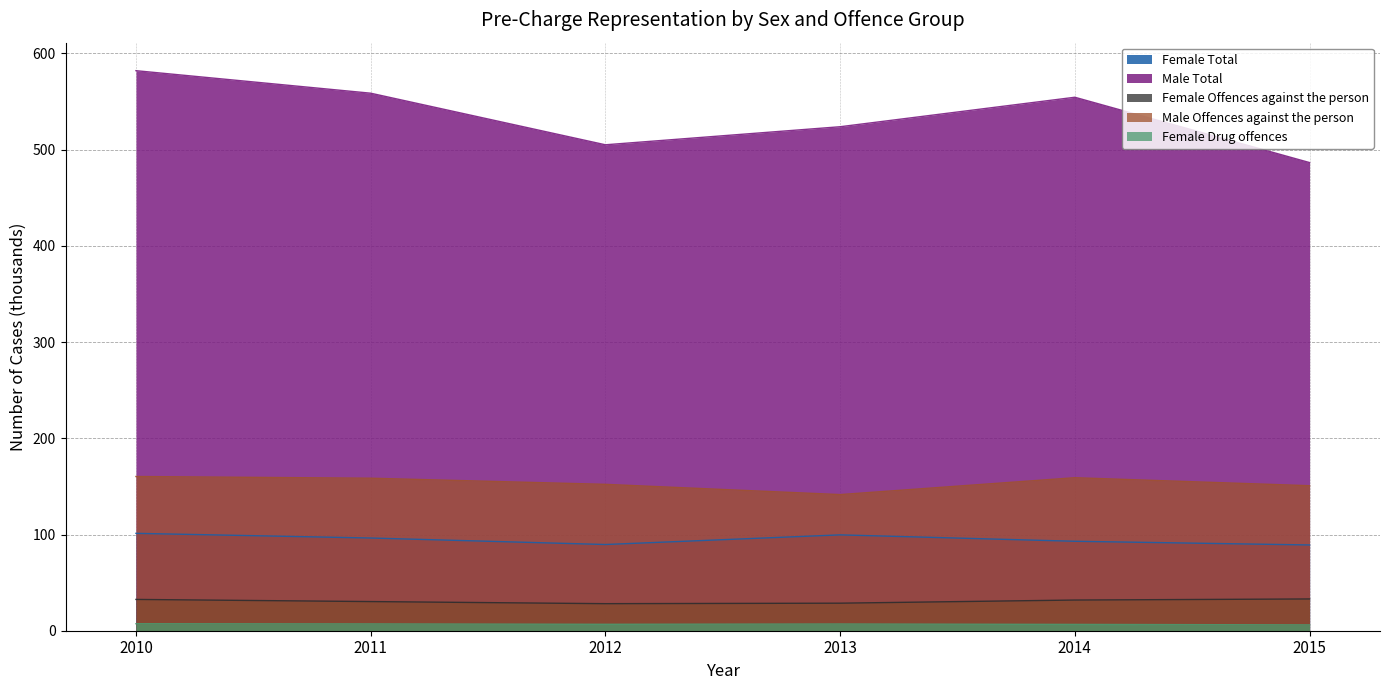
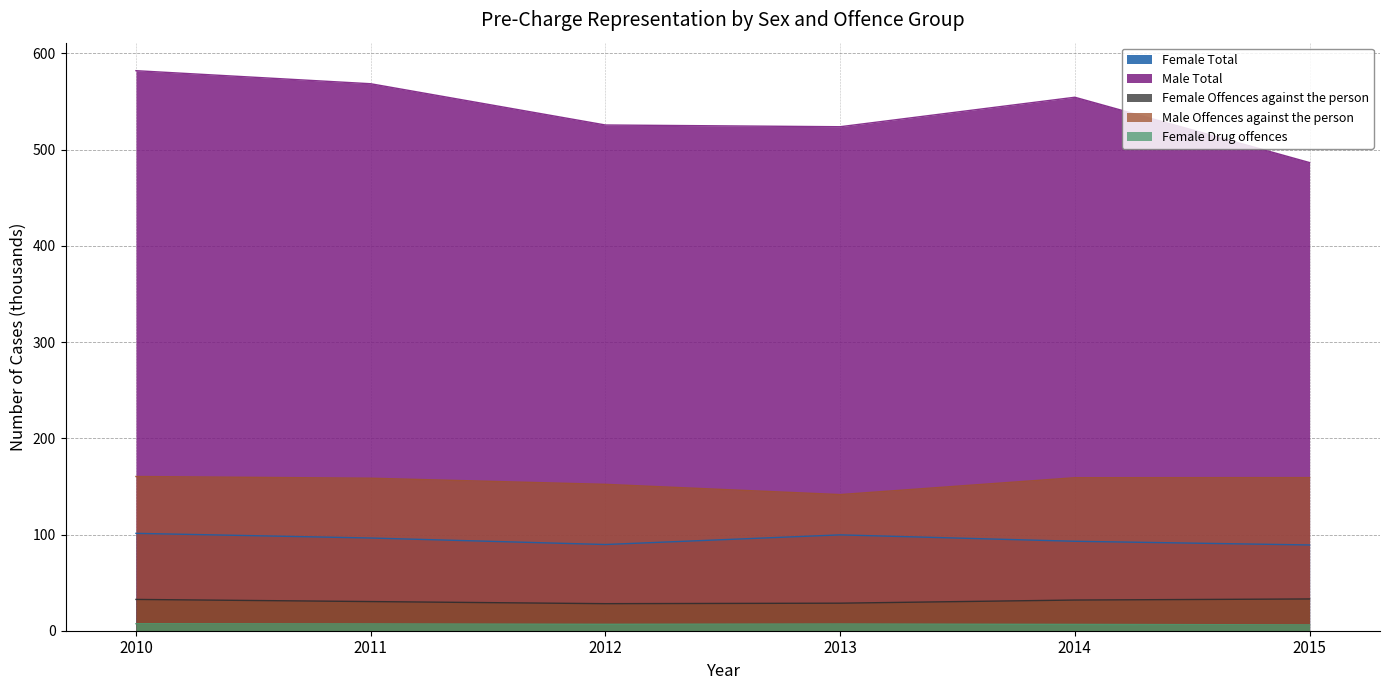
Male Total, 2011: 560 -> 570
Male Total, 2012: 510 -> 530
Male Offences against the person, 2015: 150 -> 160
